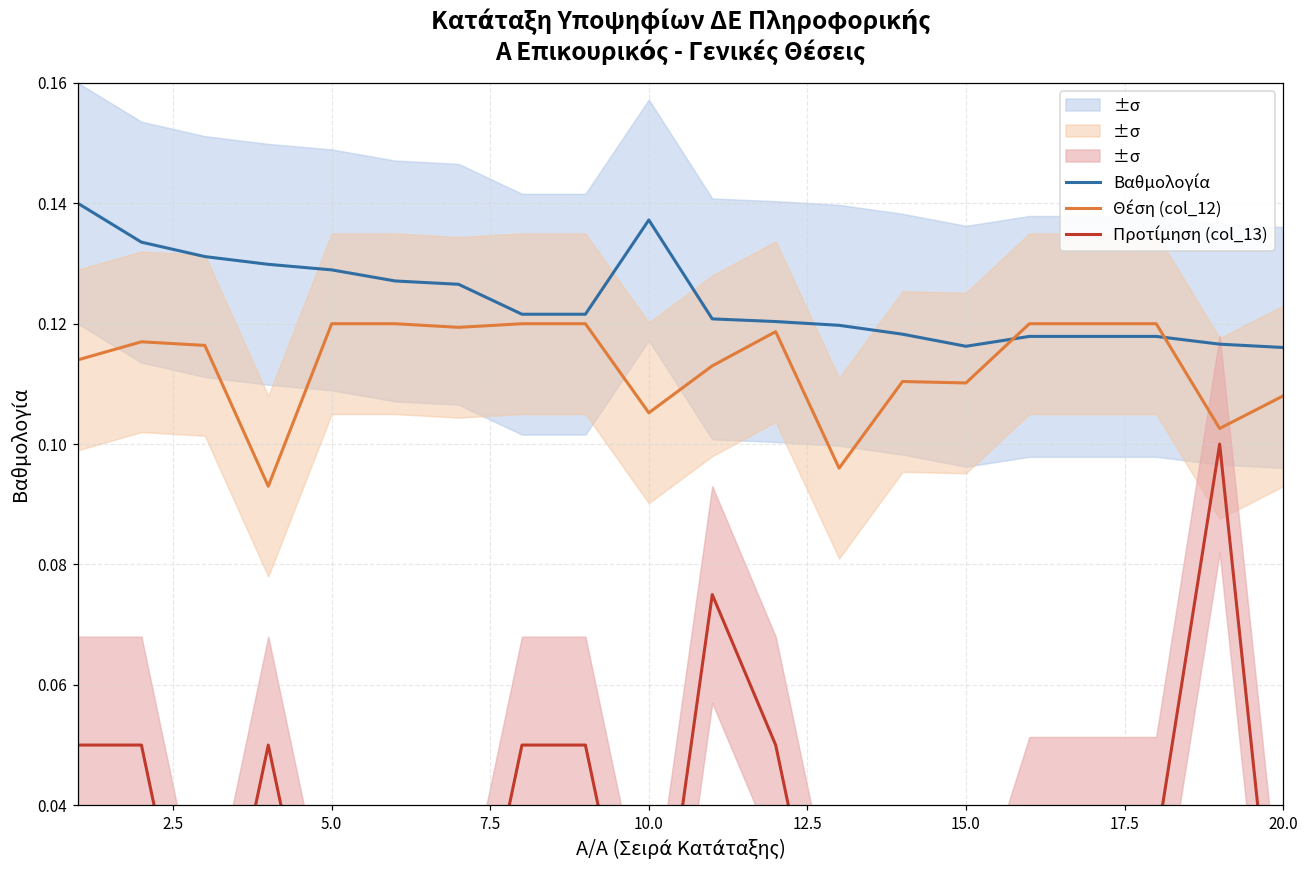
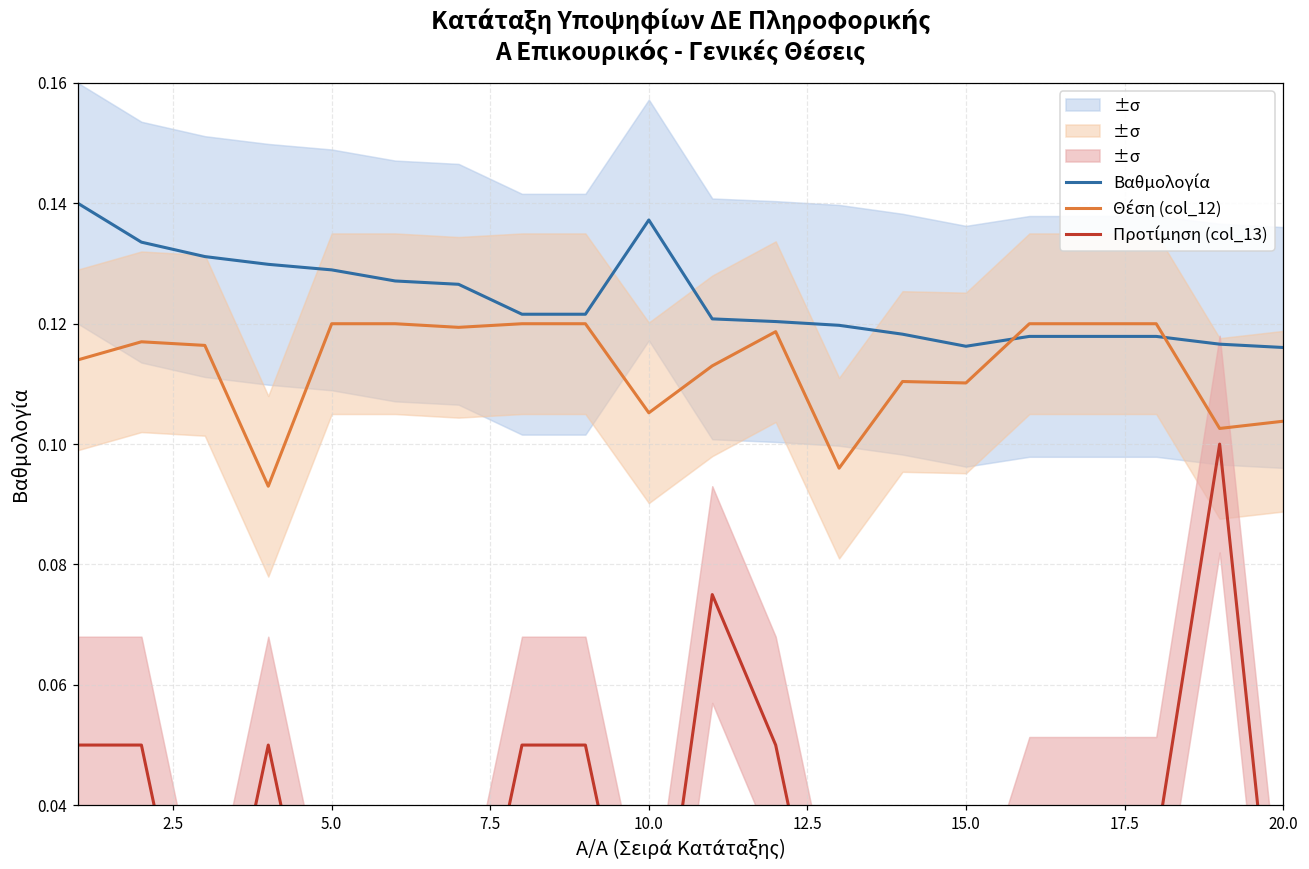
Θέση (col_12), 20.0: 0.108 -> 0.104
